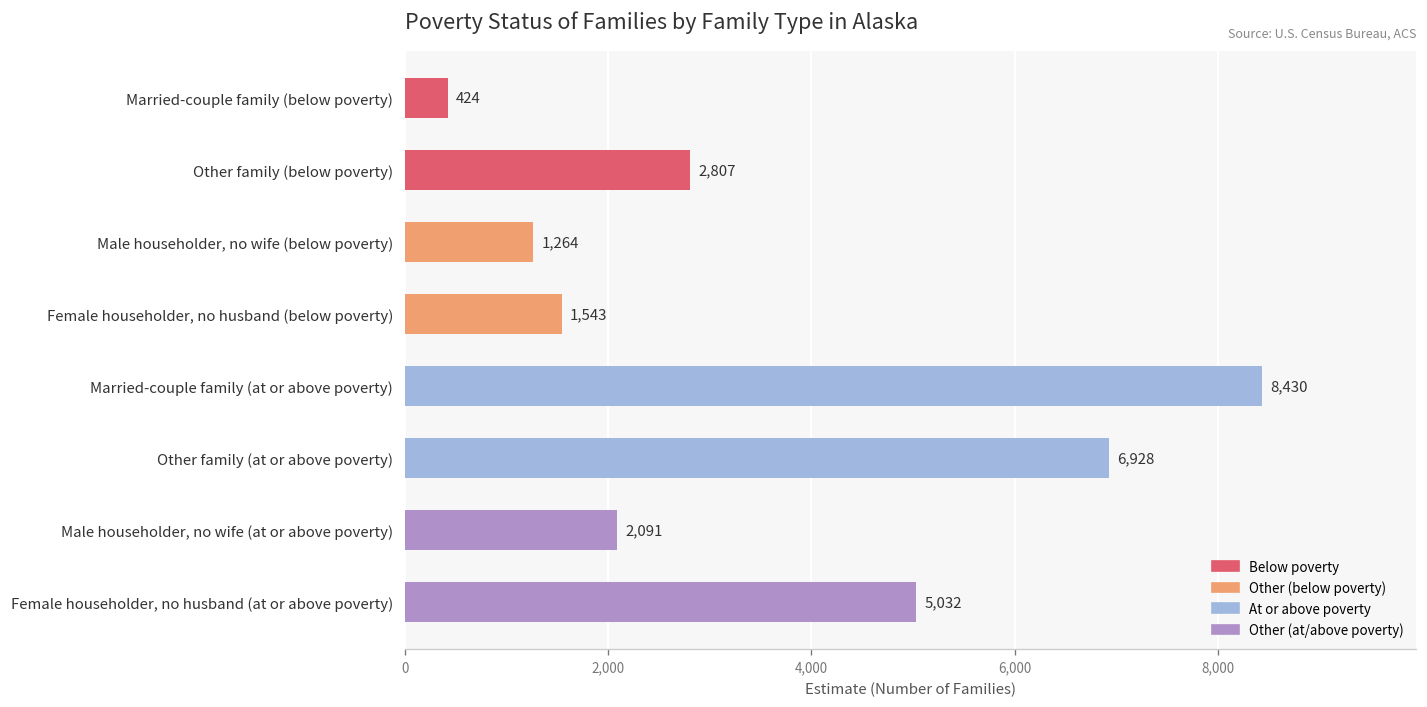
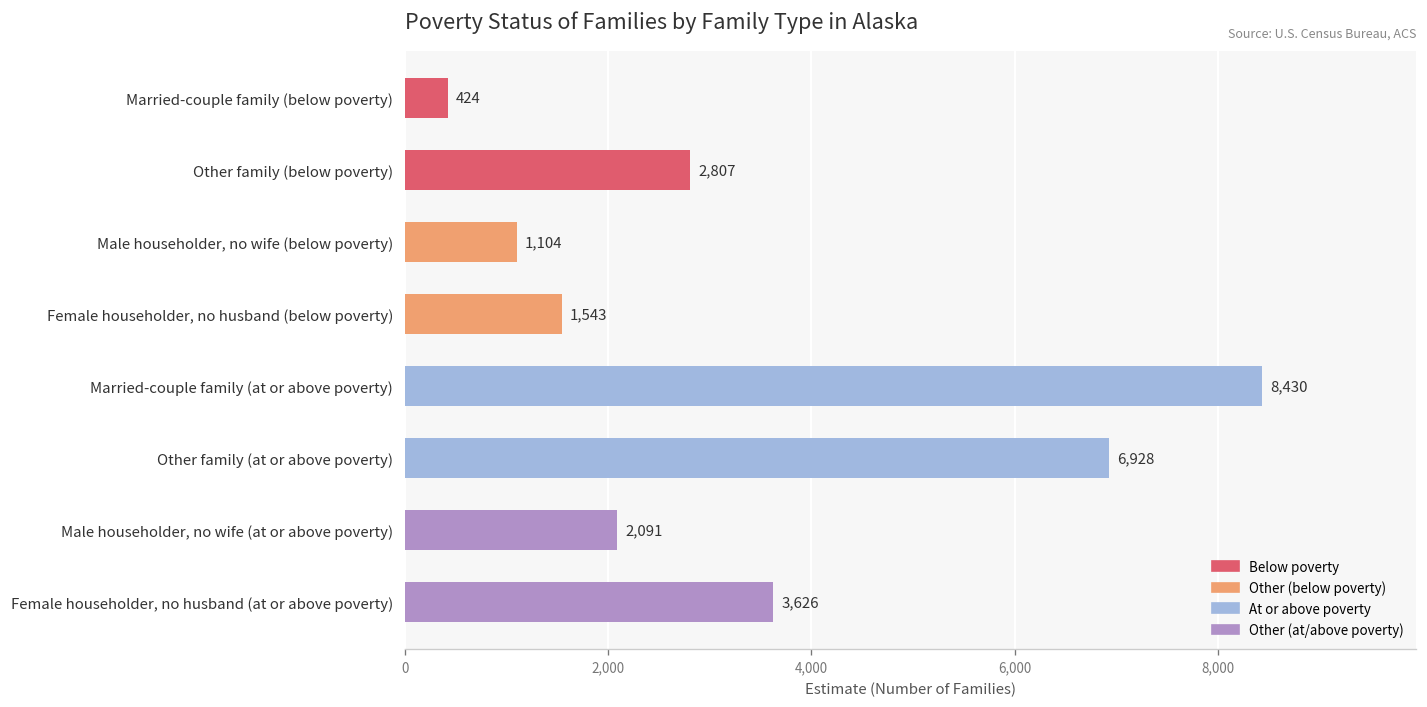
Male householder, no wife (below poverty): 1,264 -> 1,104
Female householder, no husband (at or above poverty): 5,032 -> 3,626
